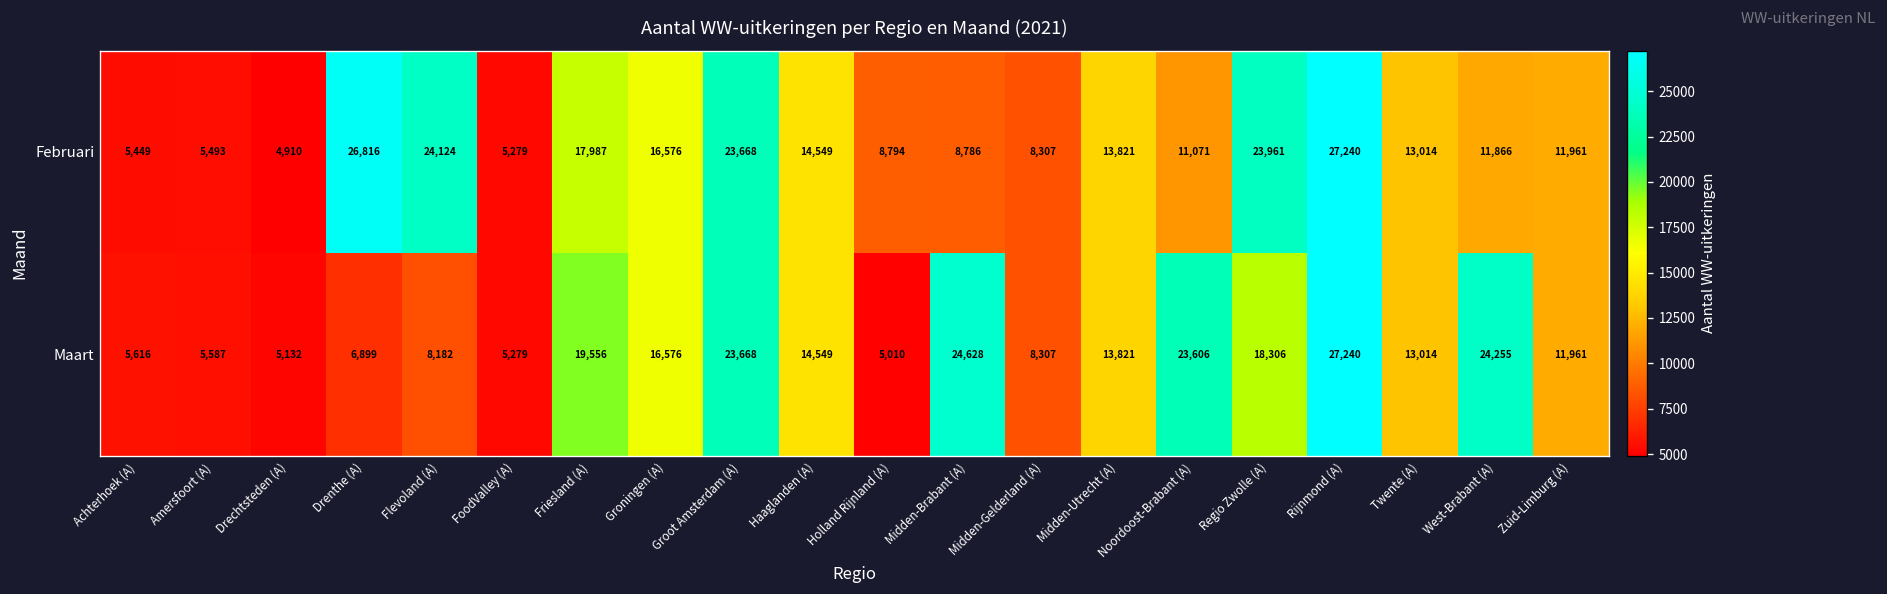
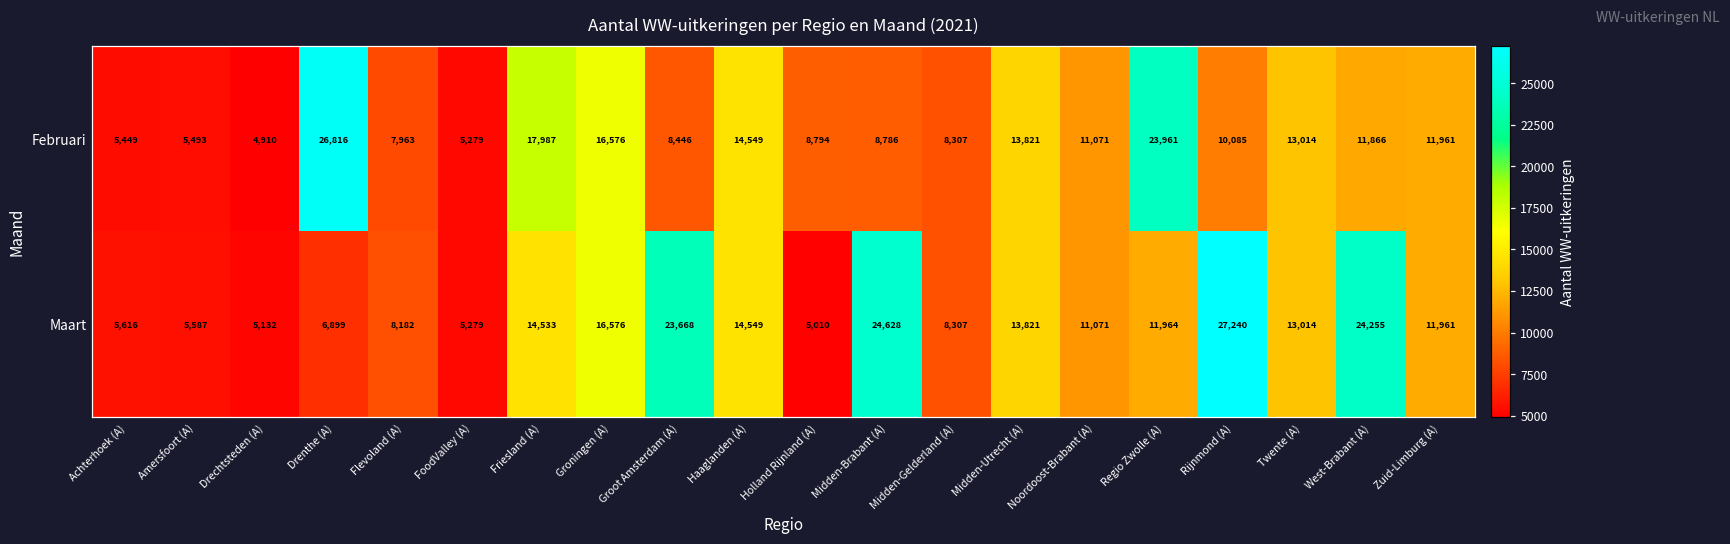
Februari, Flevoland (A): 24,124 -> 7,963
Februari, Groot Amsterdam (A): 23,668 -> 8,446
Februari, Rijnmond (A): 27,240 -> 10,085
Maart, Friesland (A): 19,556 -> 14,533
Maart, Noordoost-Brabant (A): 23,606 -> 11,071
Maart, Regio Zwolle (A): 18,306 -> 11,964
